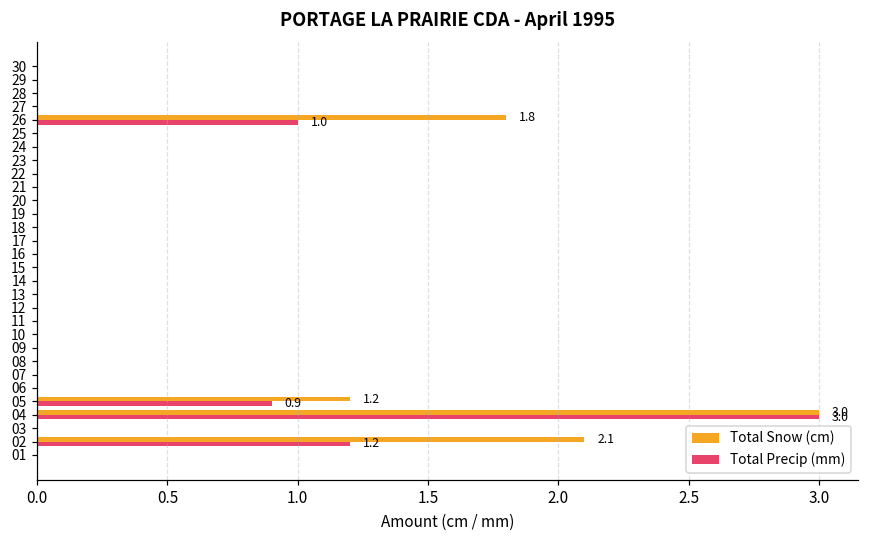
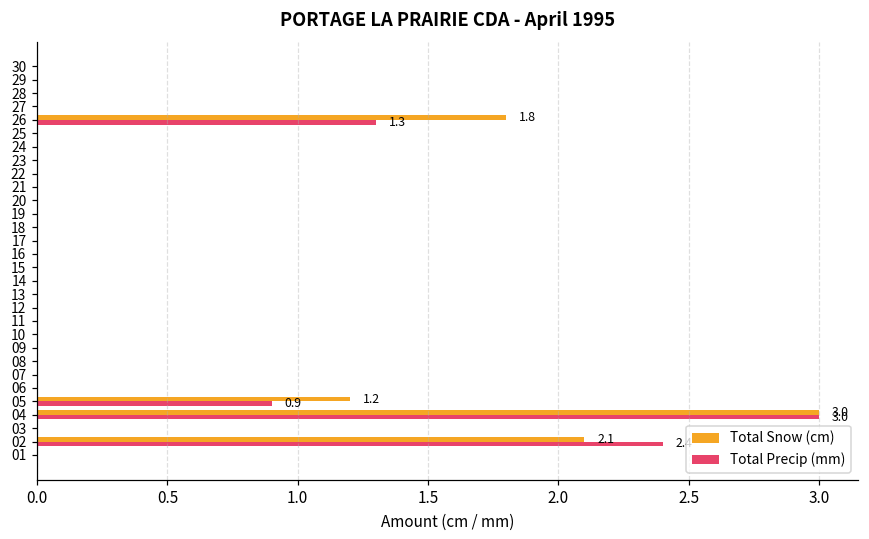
Total Precip (mm), 26: 1.0 -> 1.3
Total Precip (mm), 02: 1.2 -> 2.4
